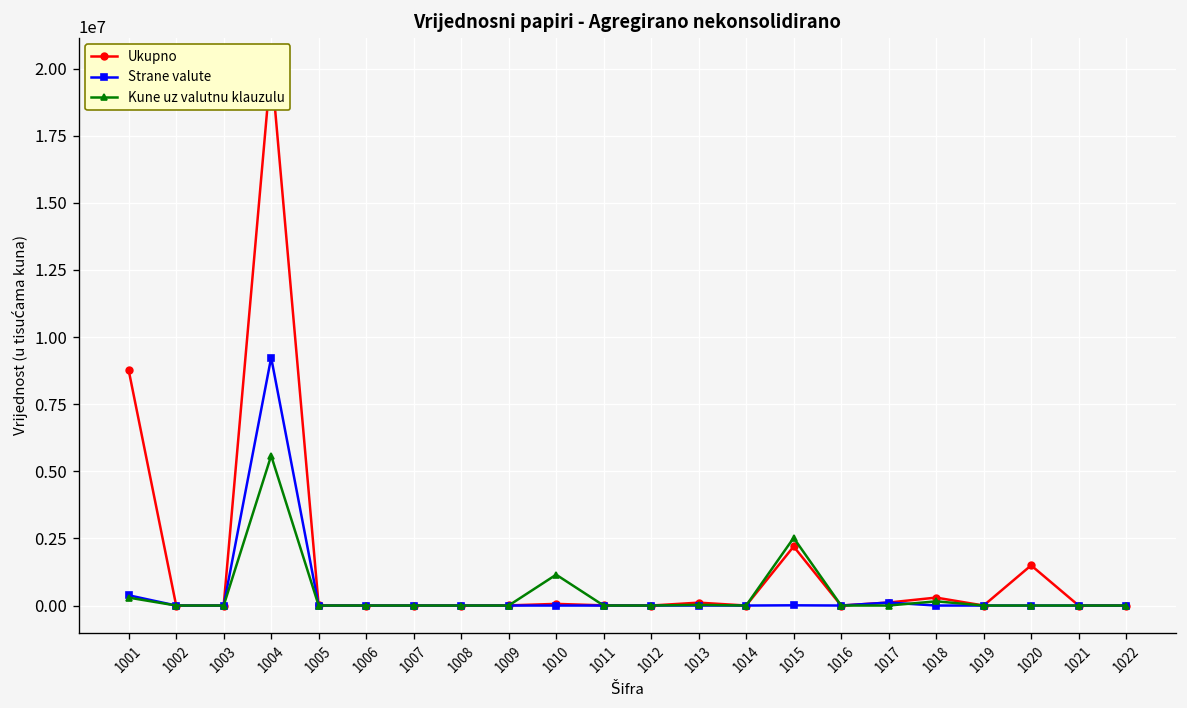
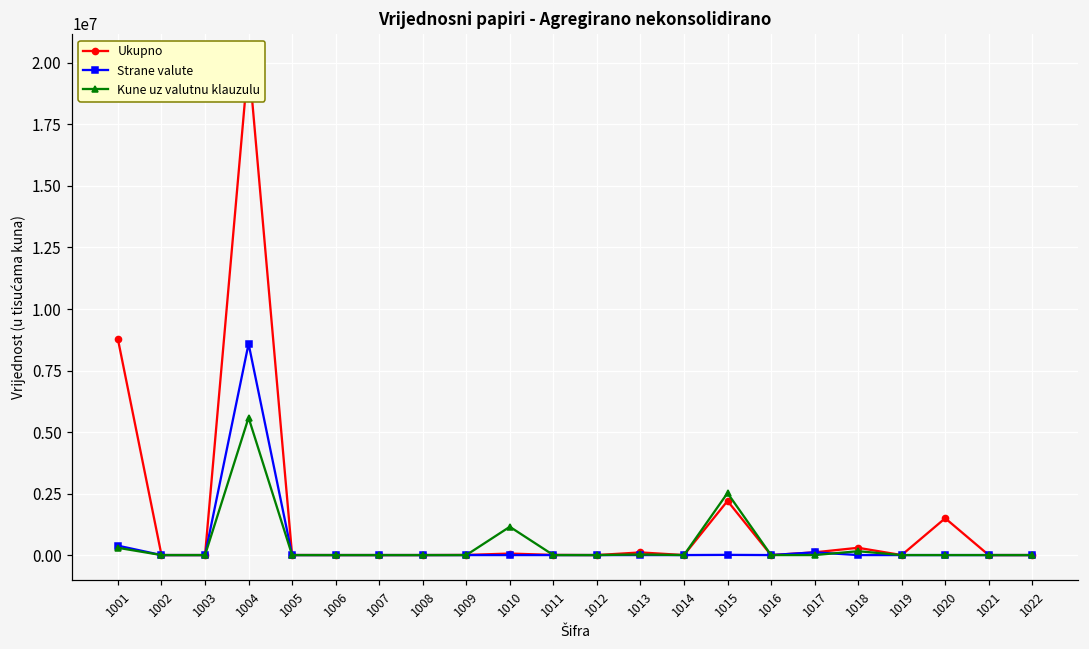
Strane valute, 1004: 9200000 -> 8600000
